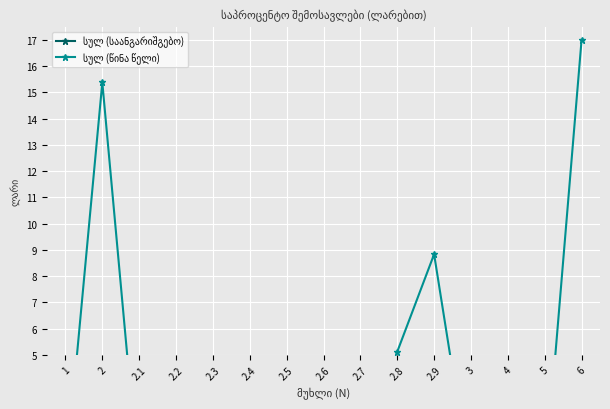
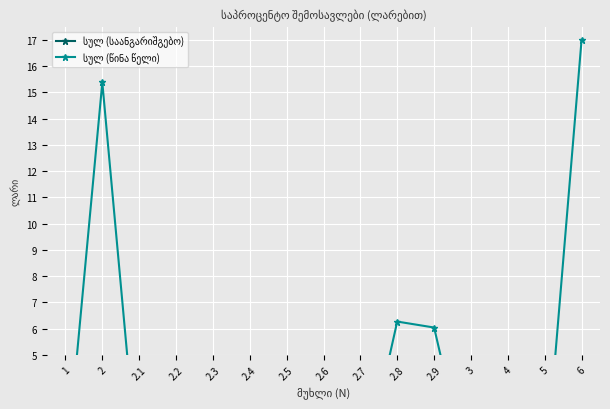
სულ (წინა წელი), 2.8: 5.1 -> 6.3
სულ (წინა წელი), 2.9: 8.8 -> 6.0
